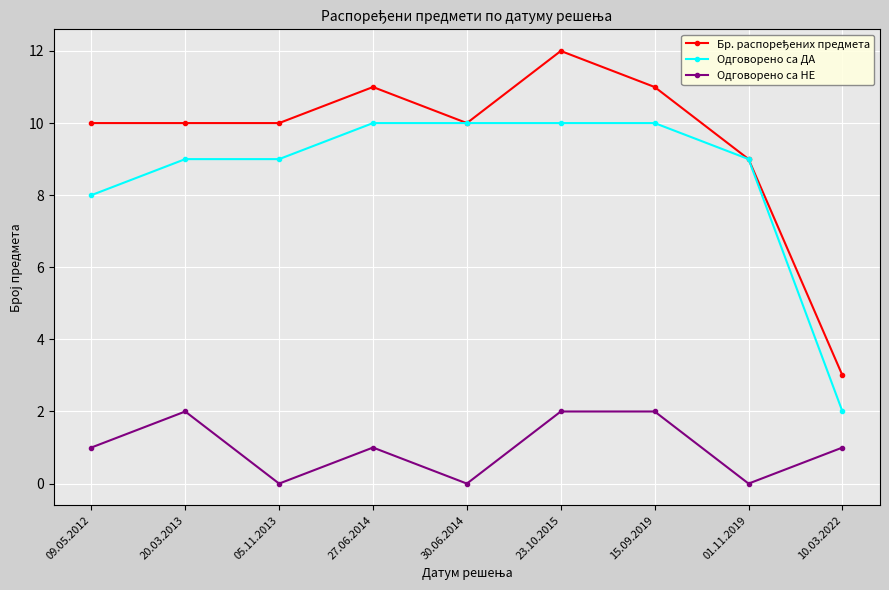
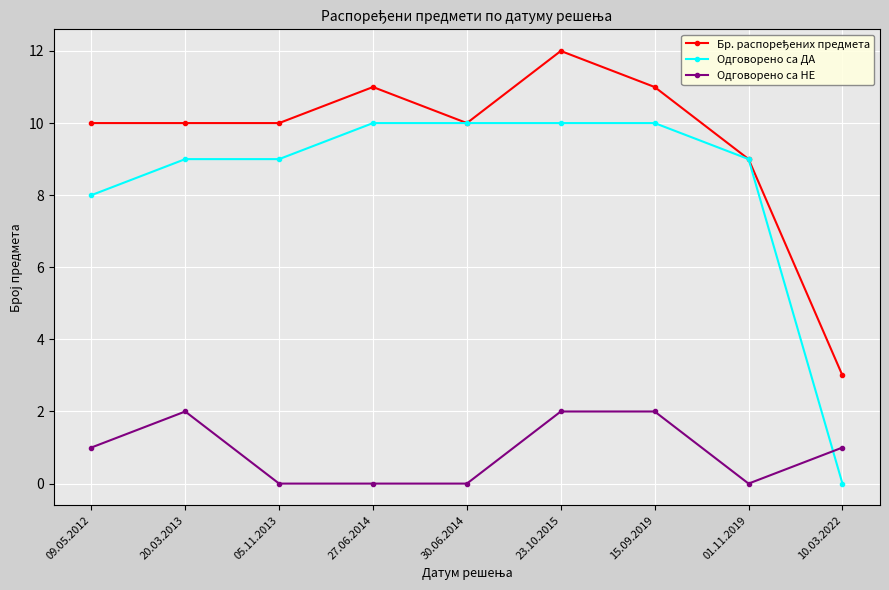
Одговорено са НЕ, 27.06.2014: 1 -> 0
Одговорено са ДА, 10.03.2022: 2 -> 0
